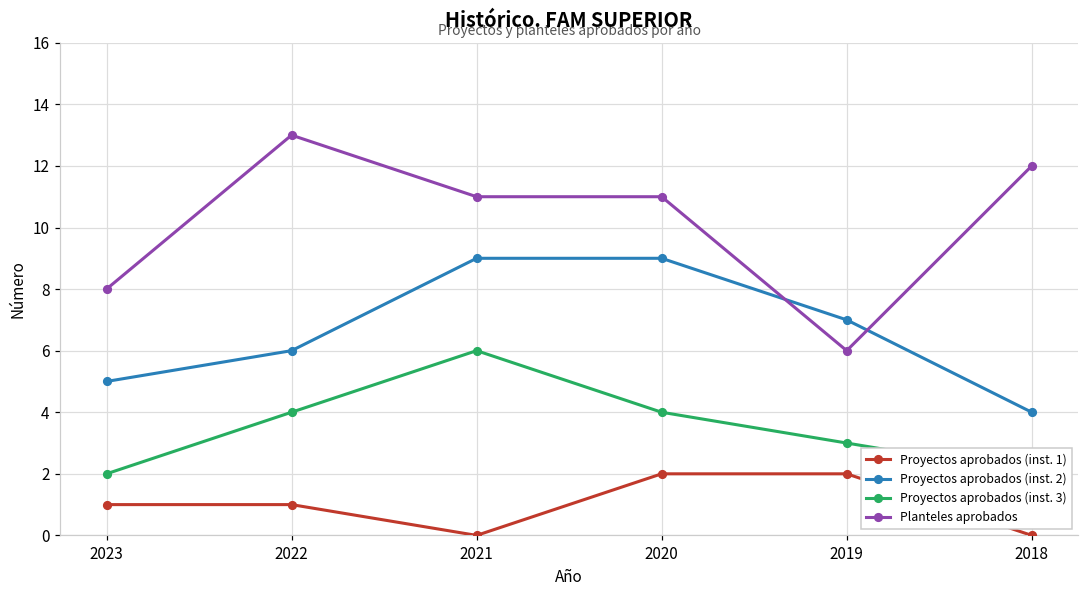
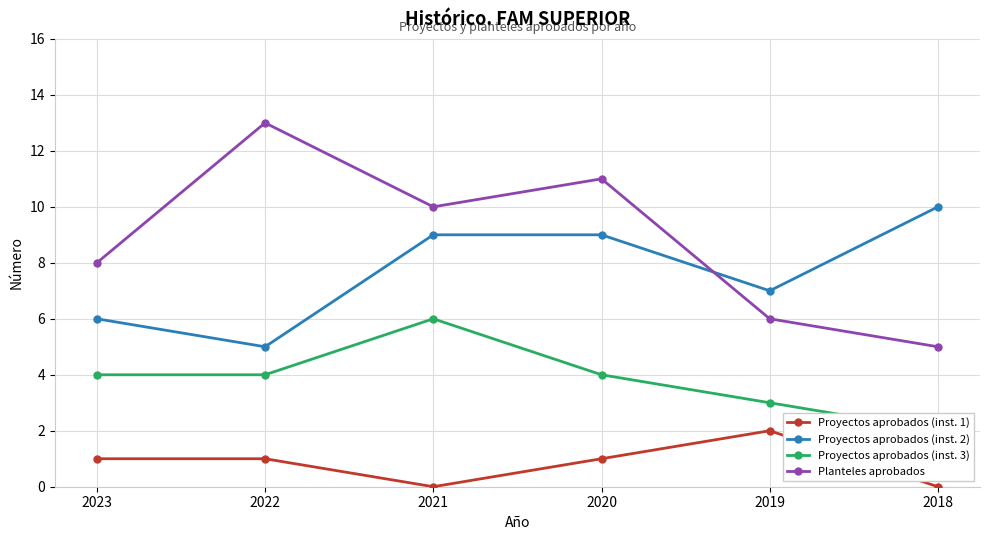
Proyectos aprobados (inst. 2), 2023: 5 -> 6
Proyectos aprobados (inst. 3), 2023: 2 -> 4
Proyectos aprobados (inst. 2), 2022: 6 -> 5
Planteles aprobados, 2021: 11 -> 10
Proyectos aprobados (inst. 1), 2020: 2 -> 1
Proyectos aprobados (inst. 2), 2018: 4 -> 10
Planteles aprobados, 2018: 12 -> 5
